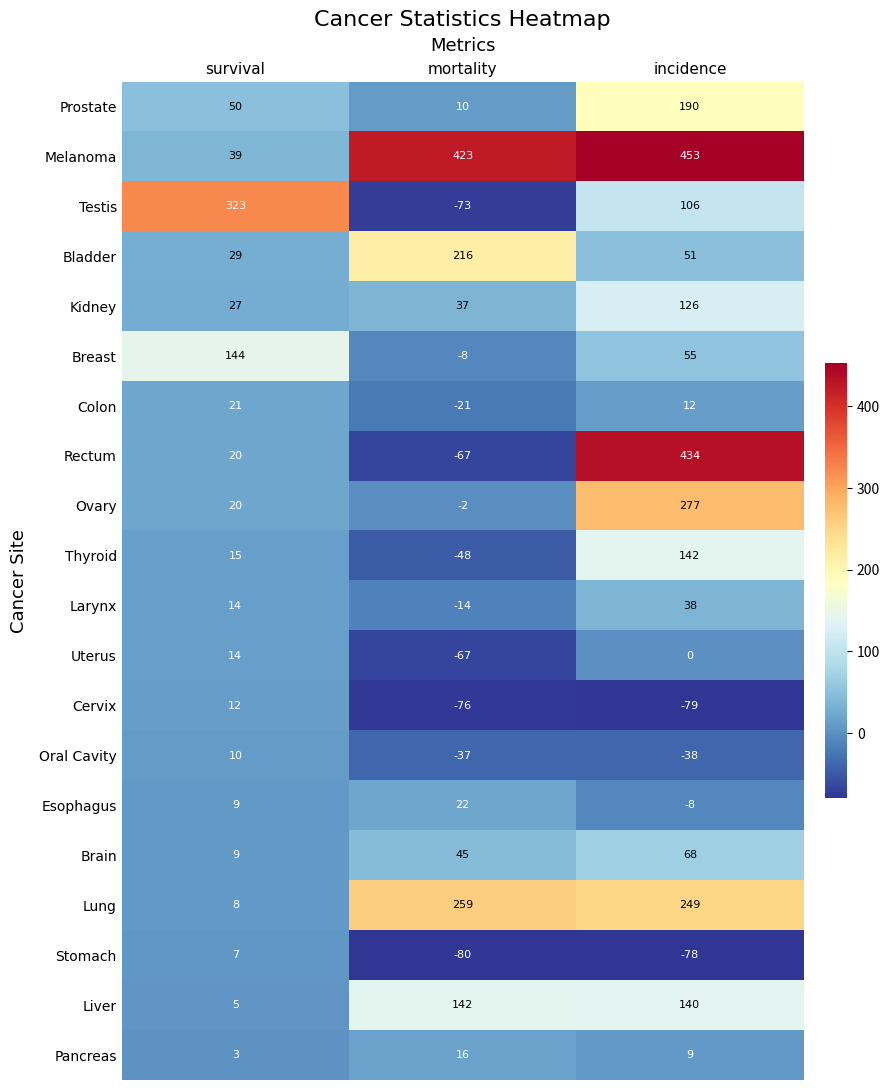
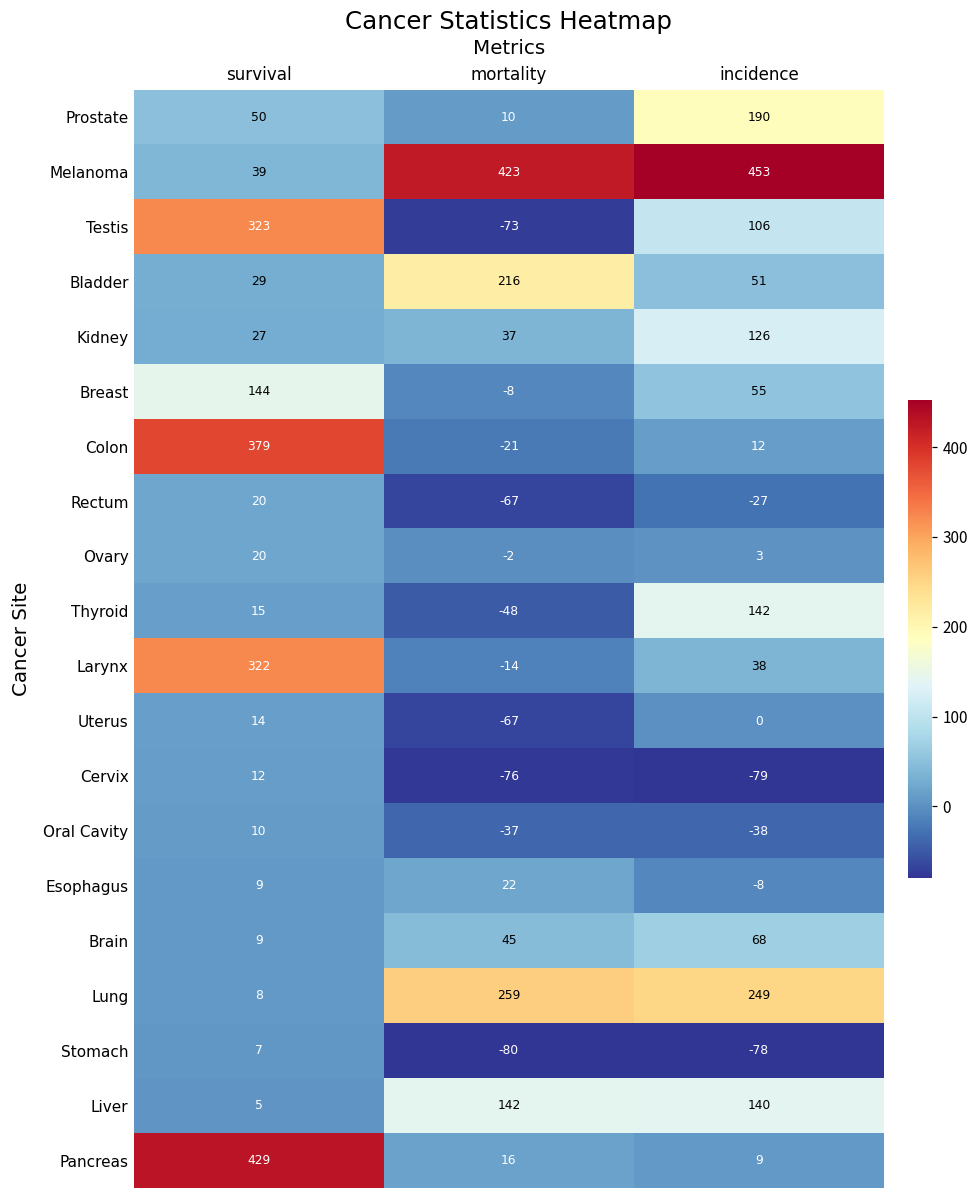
Colon, survival: 21 -> 379
Rectum, incidence: 434 -> -27
Ovary, incidence: 277 -> 3
Larynx, survival: 14 -> 322
Pancreas, survival: 3 -> 429
